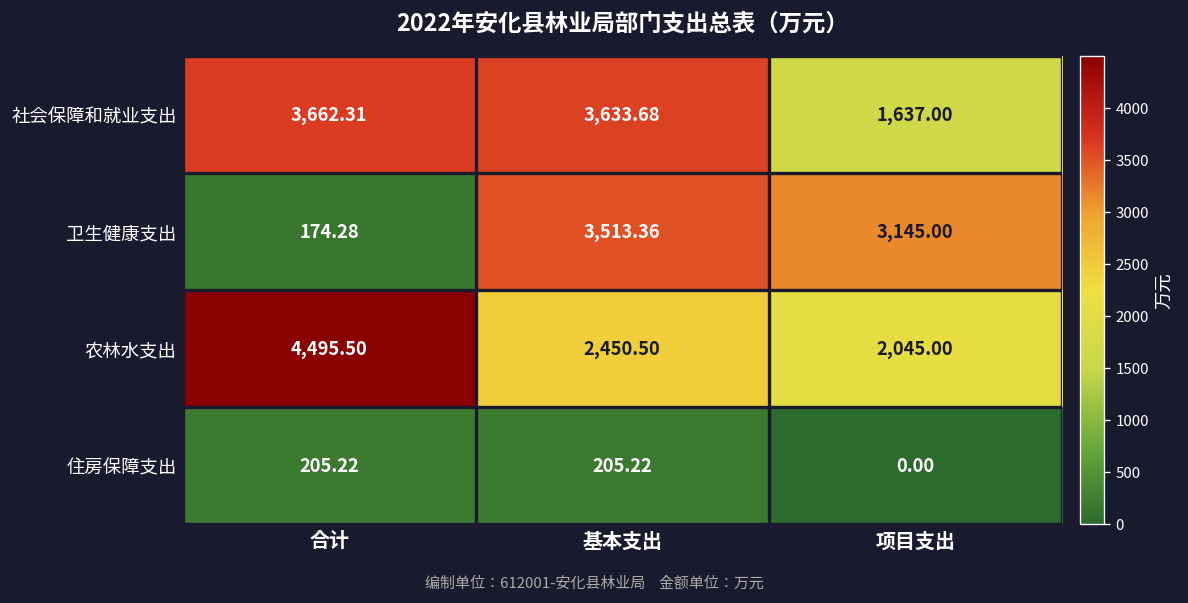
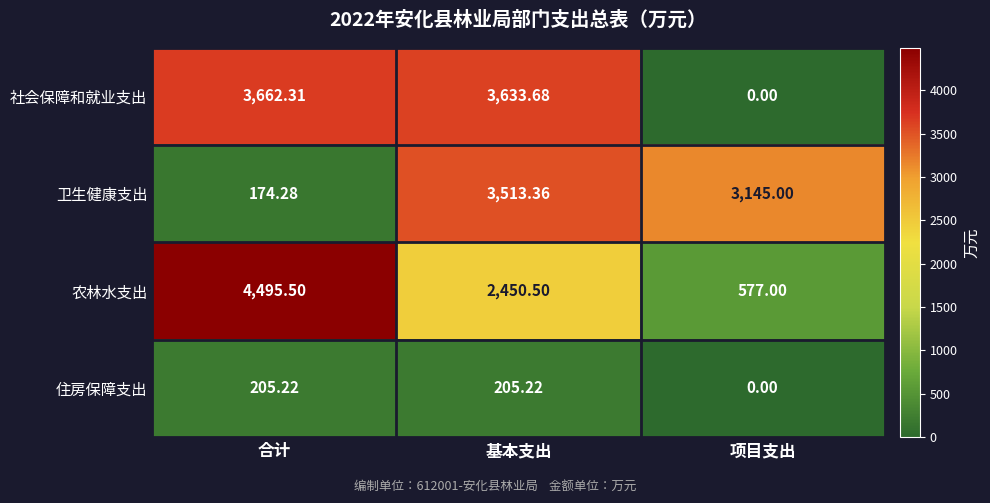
社会保障和就业支出, 项目支出: 1,637.00 -> 0.00
农林水支出, 项目支出: 2,045.00 -> 577.00
